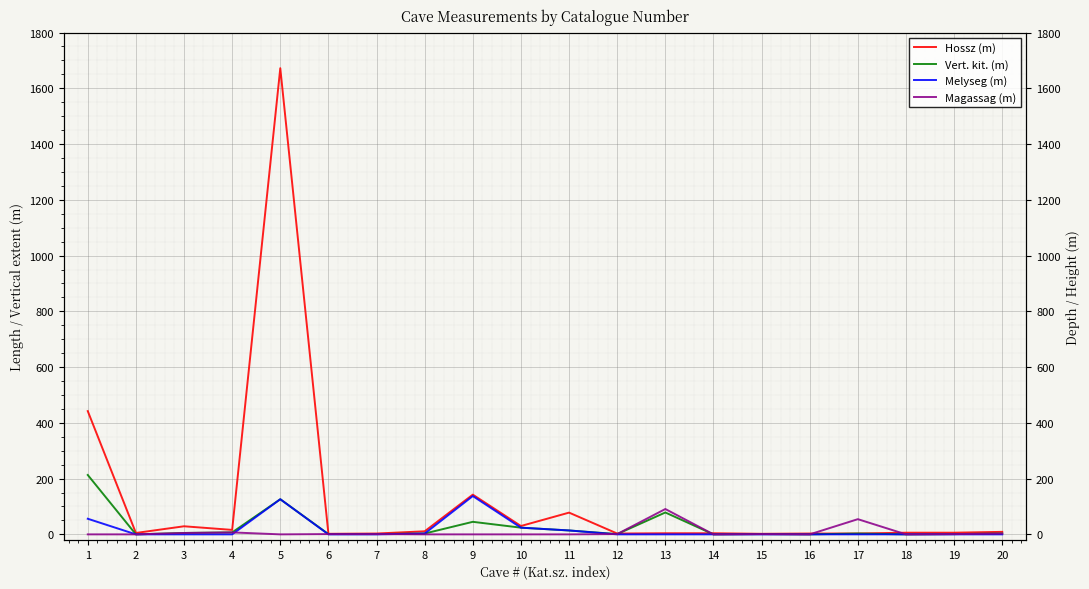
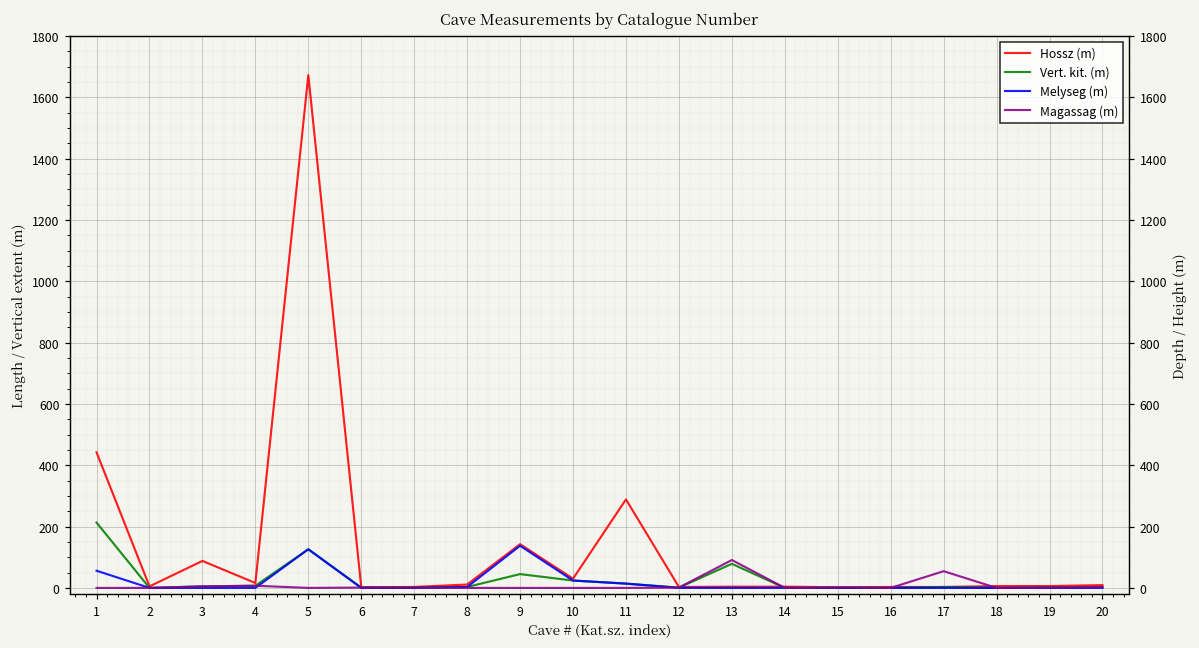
Hossz (m), 3: 30 -> 90
Hossz (m), 11: 80 -> 290
